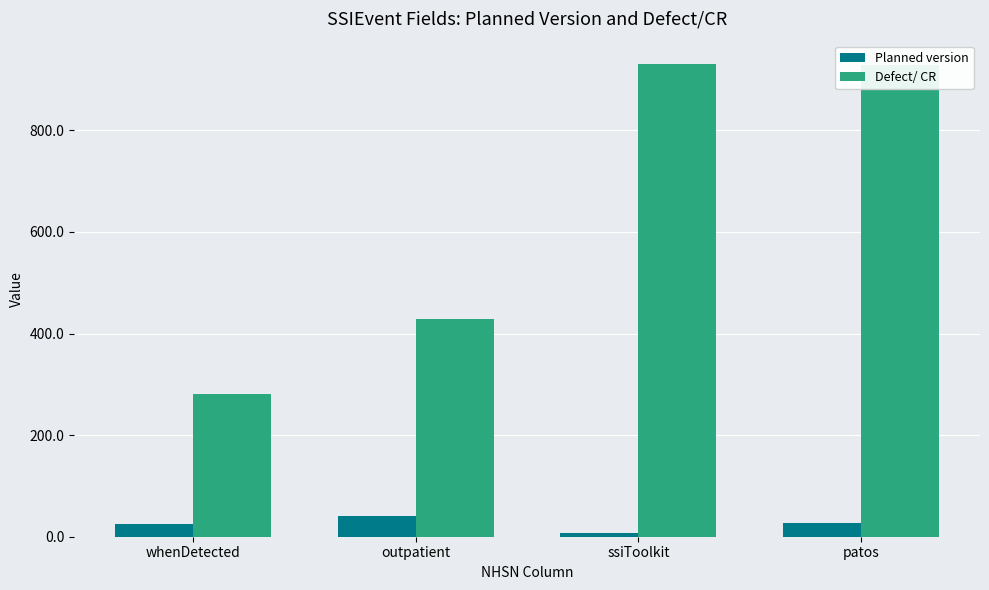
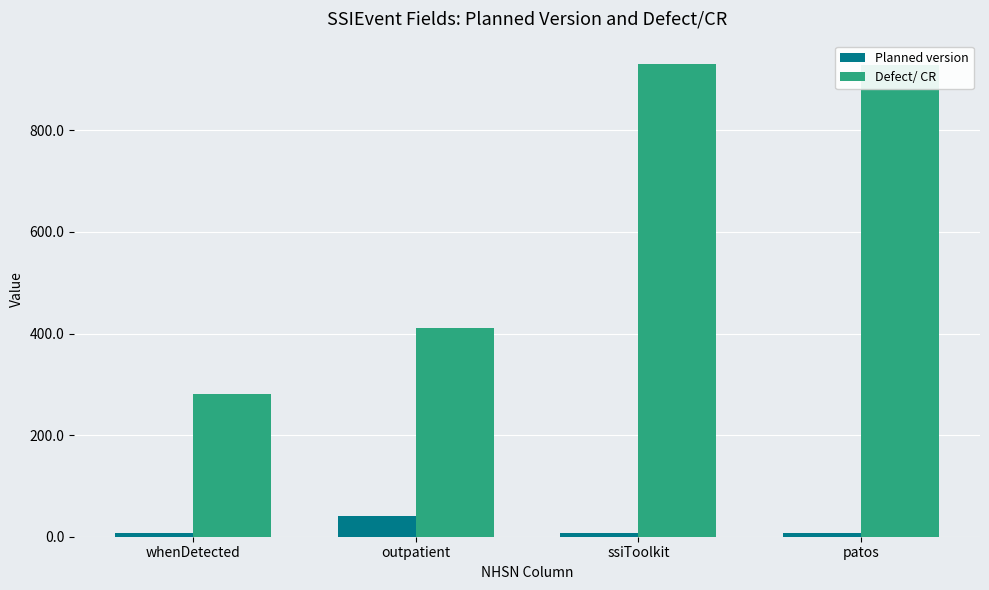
Planned version, whenDetected: 20 -> 10
Defect/ CR, outpatient: 430 -> 410
Planned version, patos: 30 -> 10
